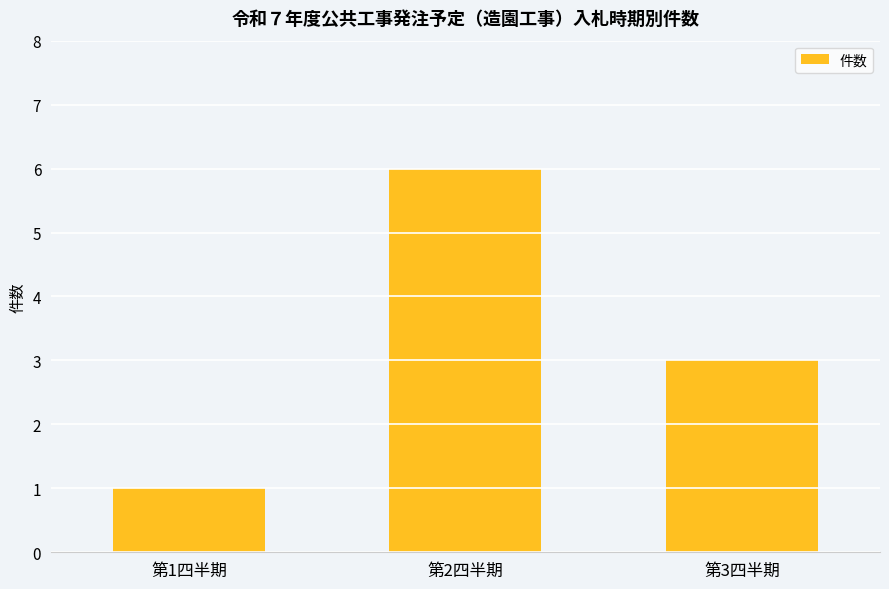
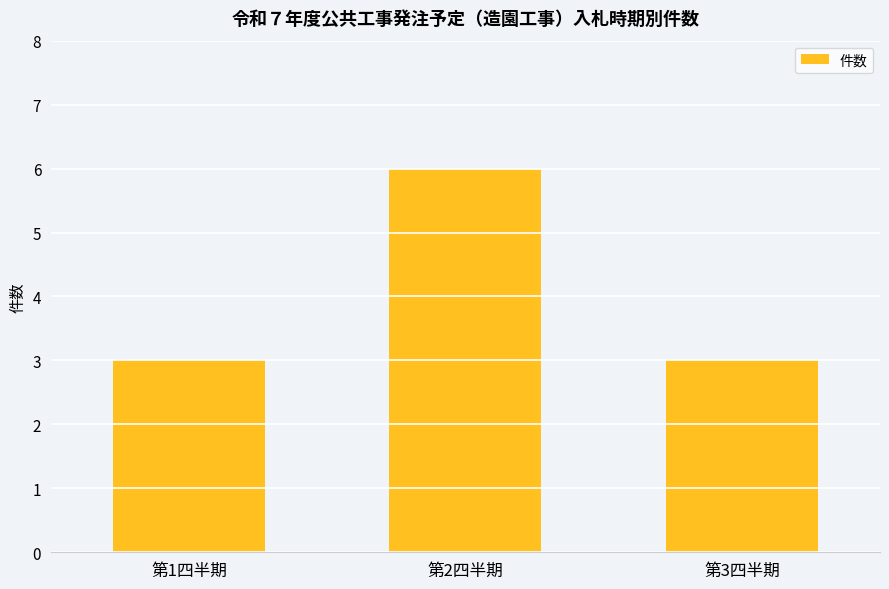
第1四半期: 1 -> 3
